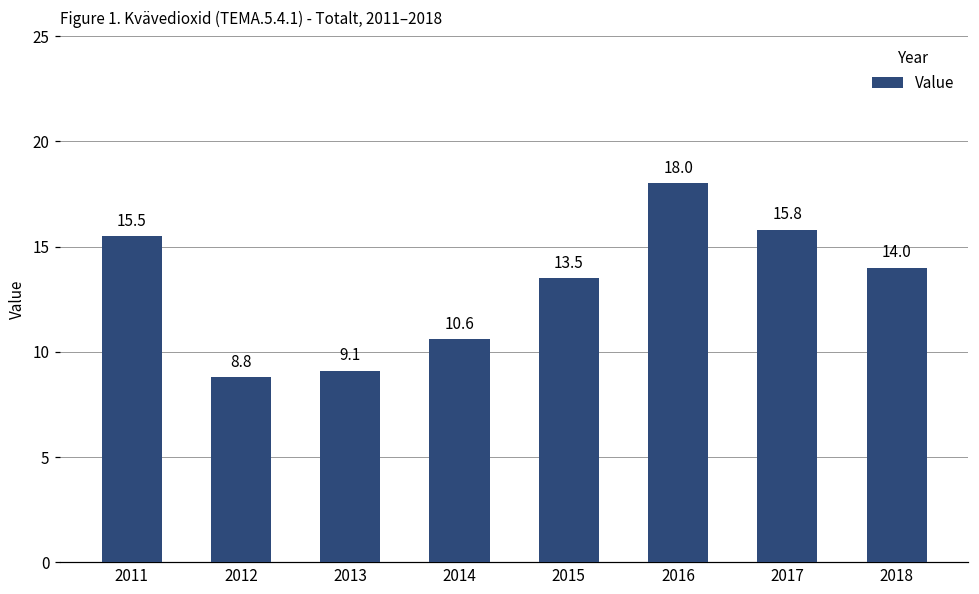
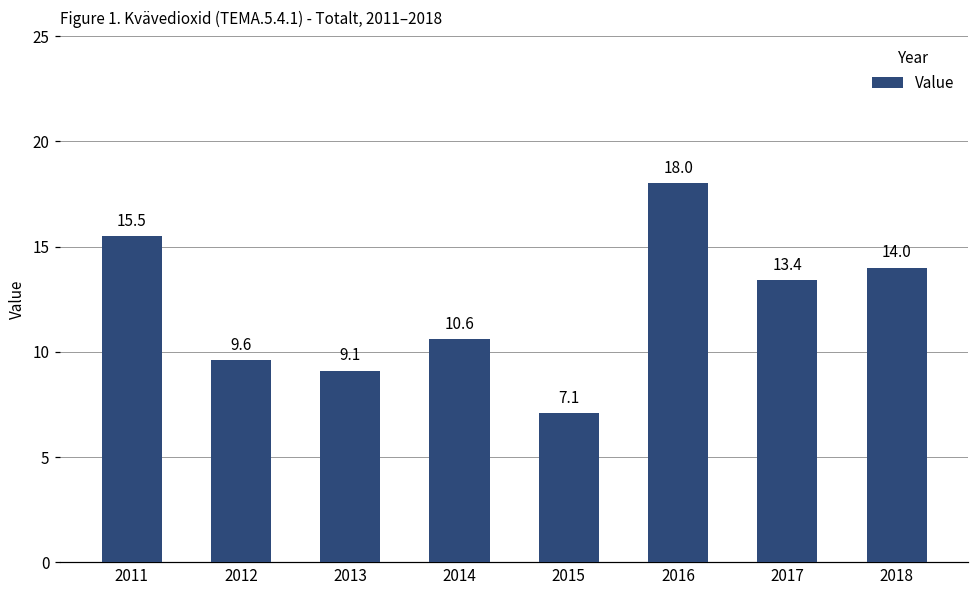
2012: 8.8 -> 9.6
2015: 13.5 -> 7.1
2017: 15.8 -> 13.4
